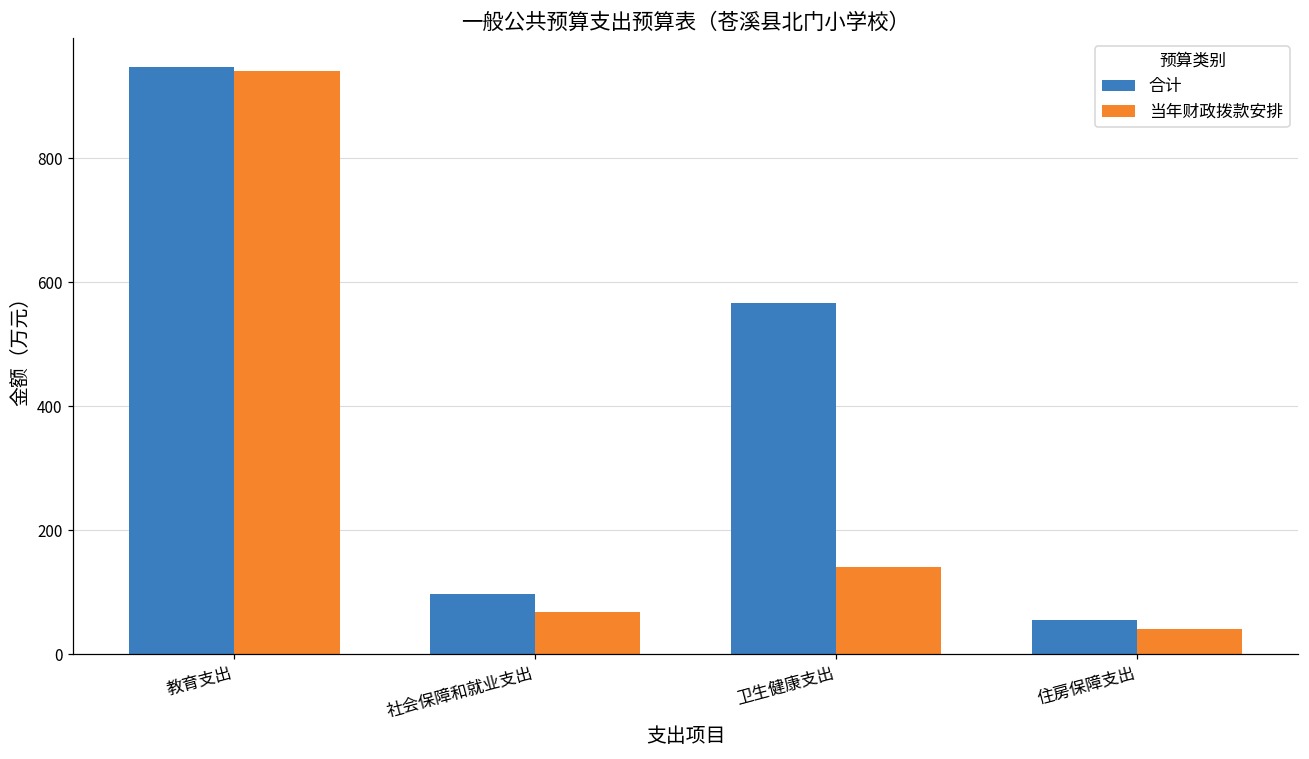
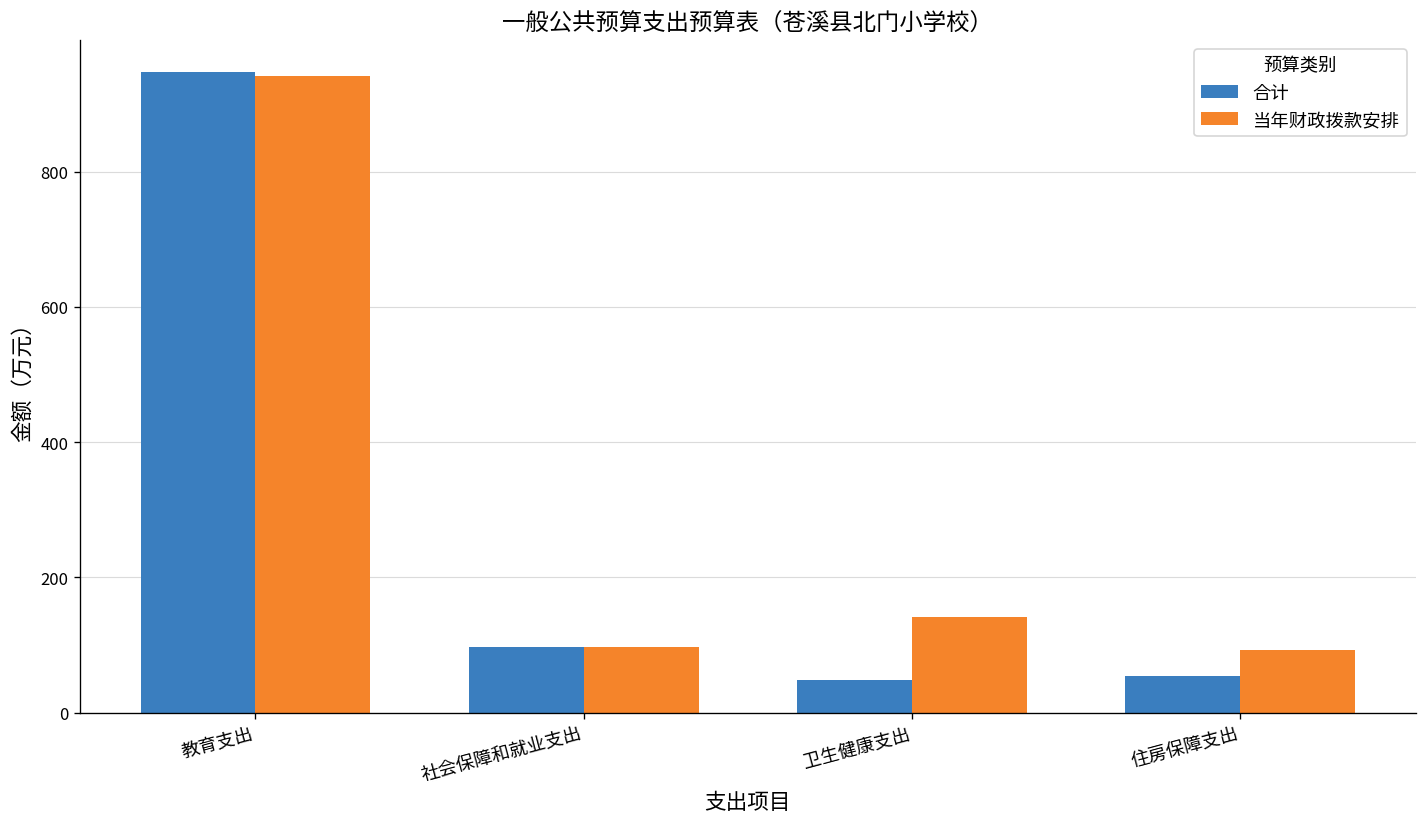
当年财政拨款安排, 社会保障和就业支出: 70 -> 100
合计, 卫生健康支出: 570 -> 50
当年财政拨款安排, 住房保障支出: 40 -> 90
